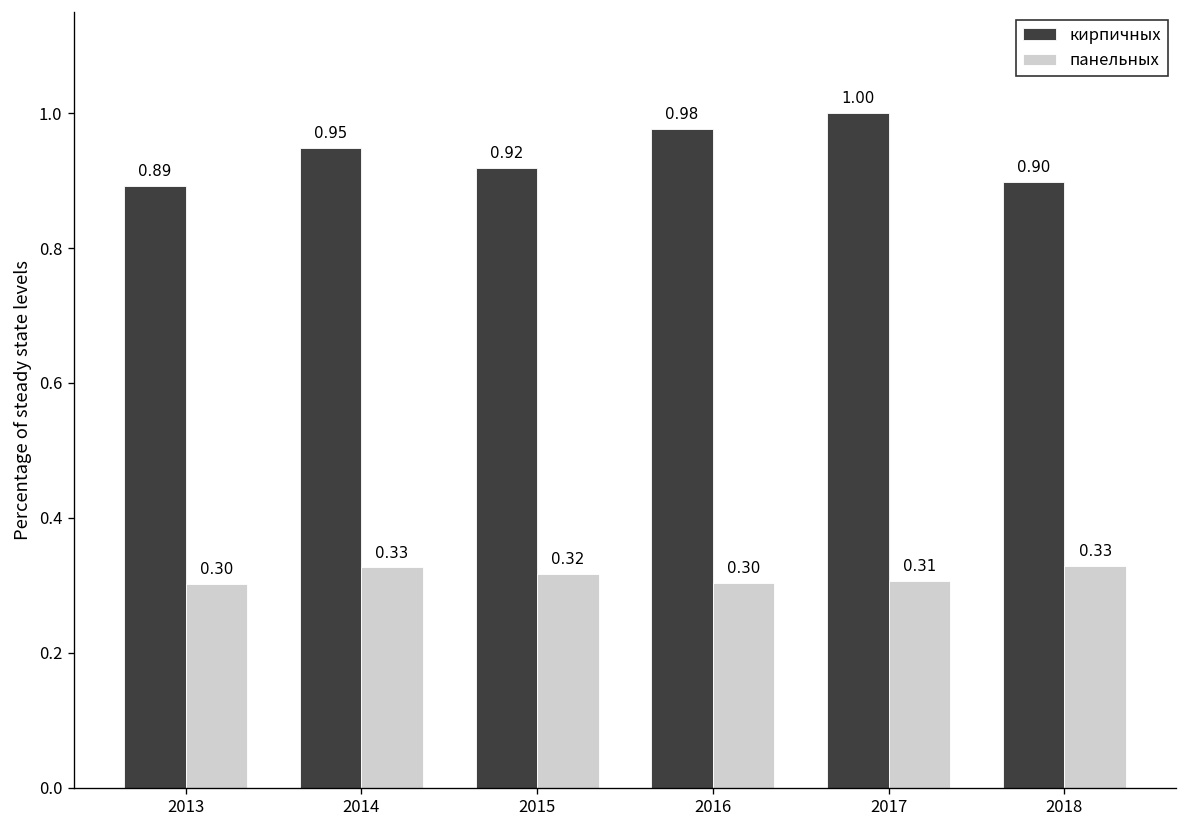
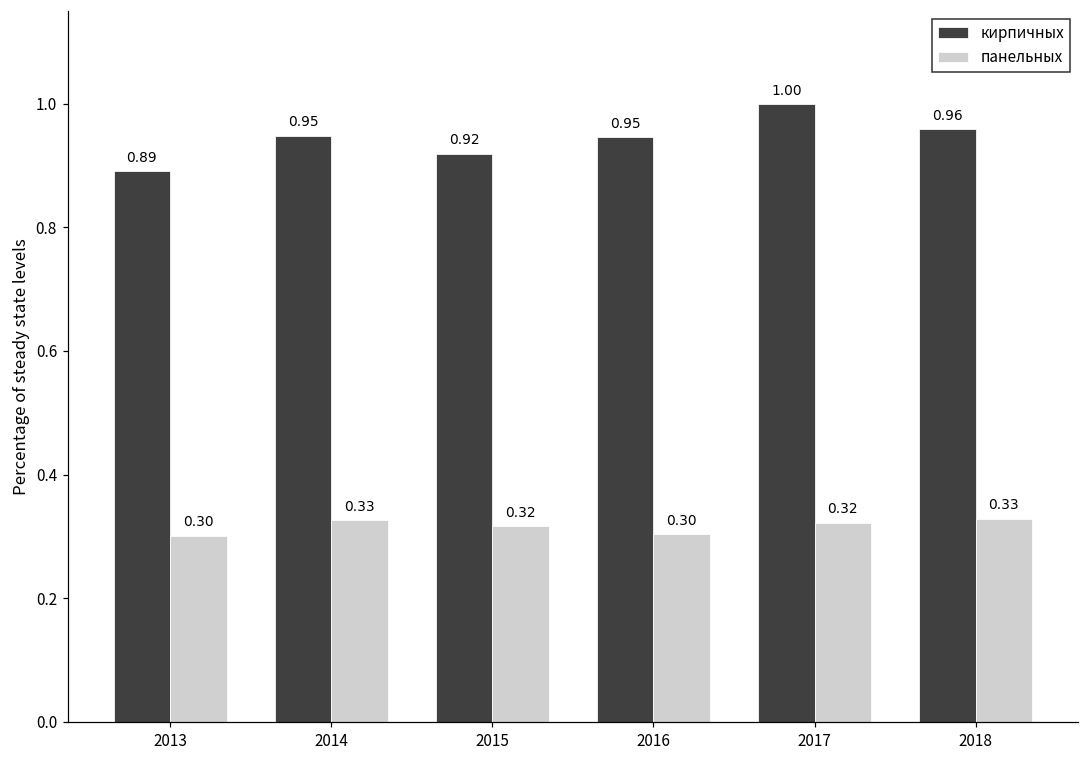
кирпичных, 2016: 0.98 -> 0.95
панельных, 2017: 0.31 -> 0.32
кирпичных, 2018: 0.90 -> 0.96
